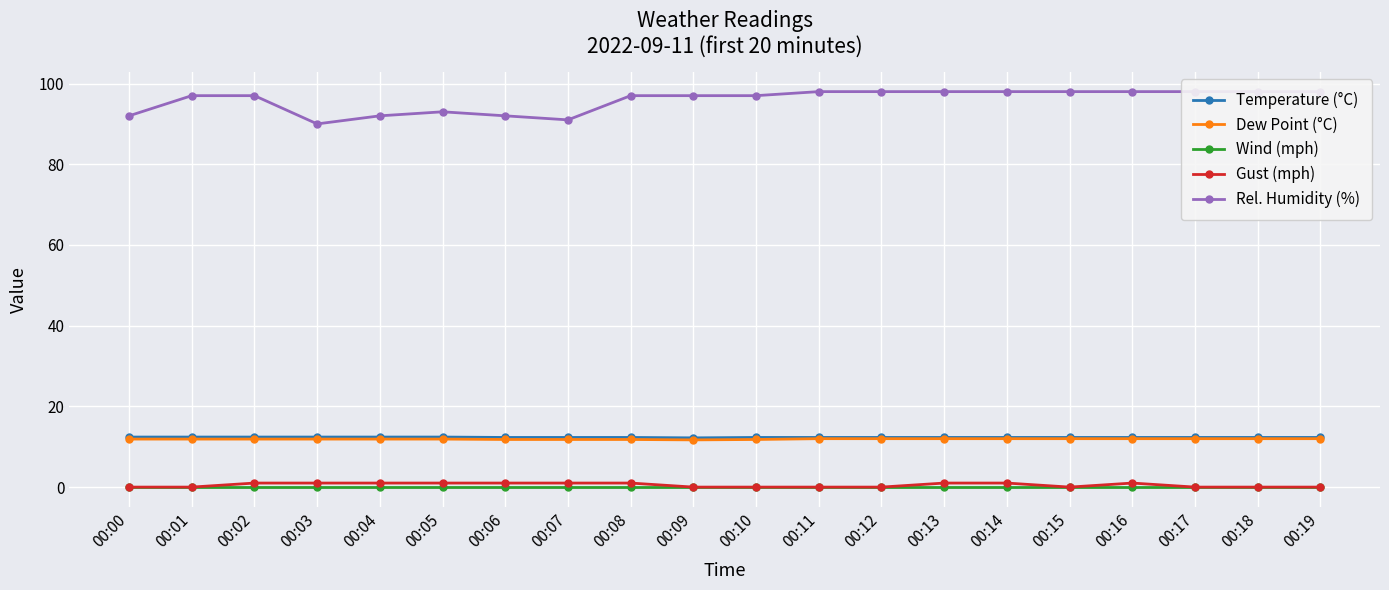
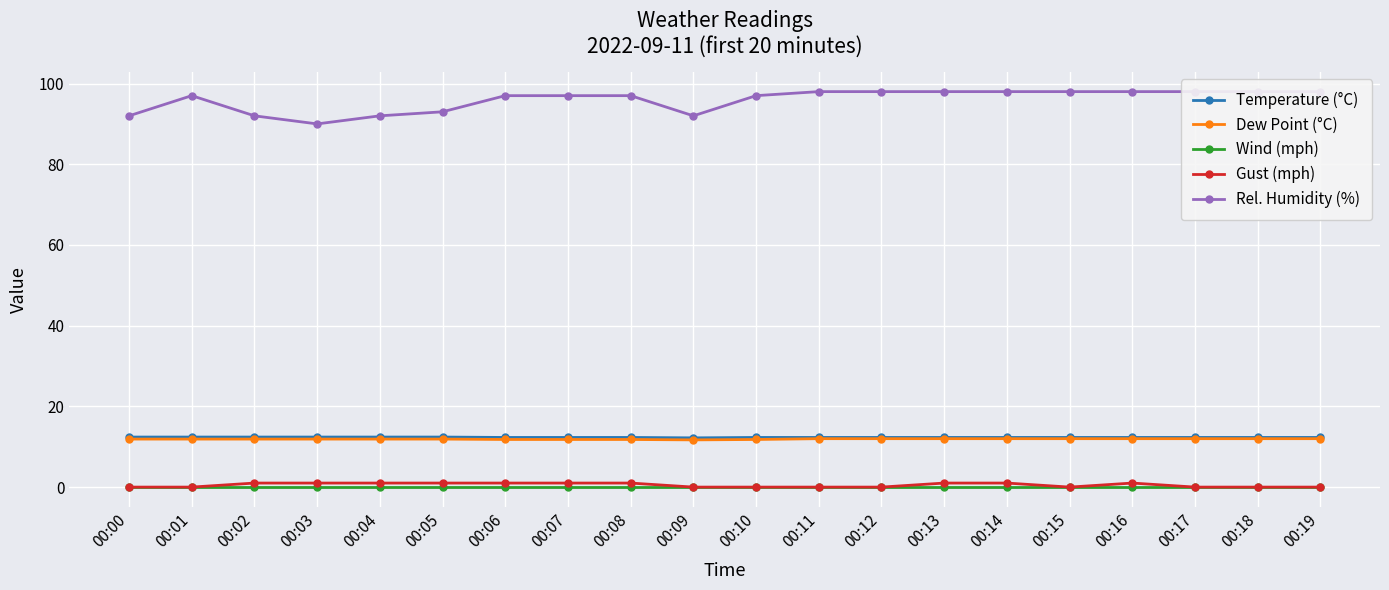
Rel. Humidity (%), 00:02: 97 -> 92
Rel. Humidity (%), 00:06: 92 -> 97
Rel. Humidity (%), 00:07: 91 -> 97
Rel. Humidity (%), 00:09: 97 -> 92
